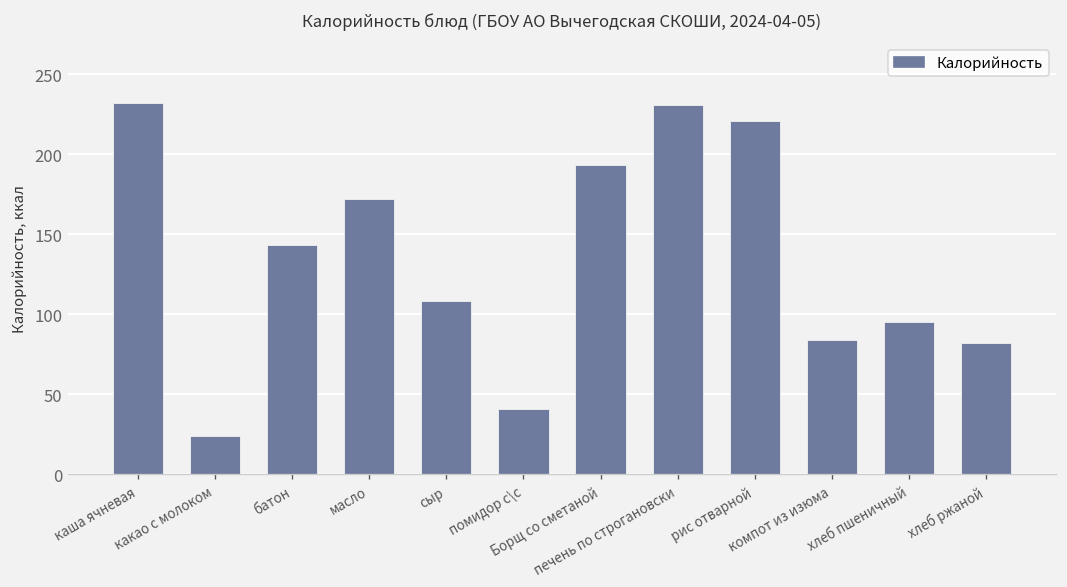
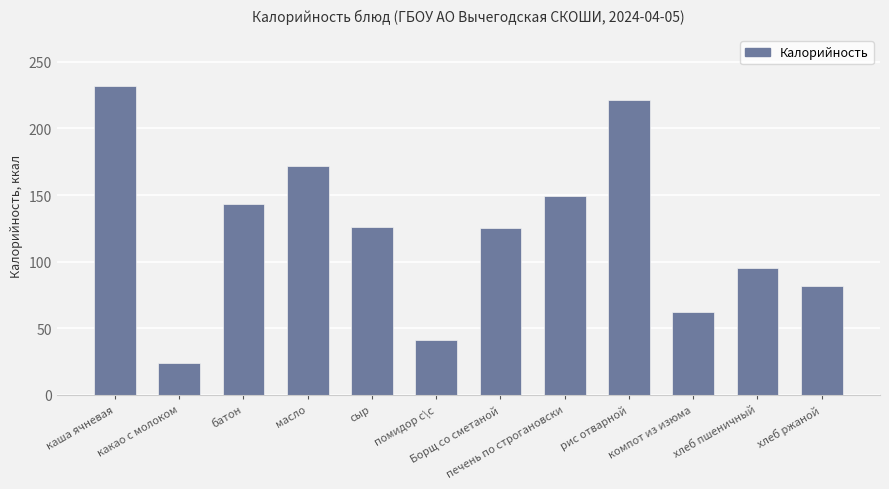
сыр: 108 -> 126
Борщ со сметаной: 193 -> 125
печень по строгановски: 231 -> 149
компот из изюма: 84 -> 62
